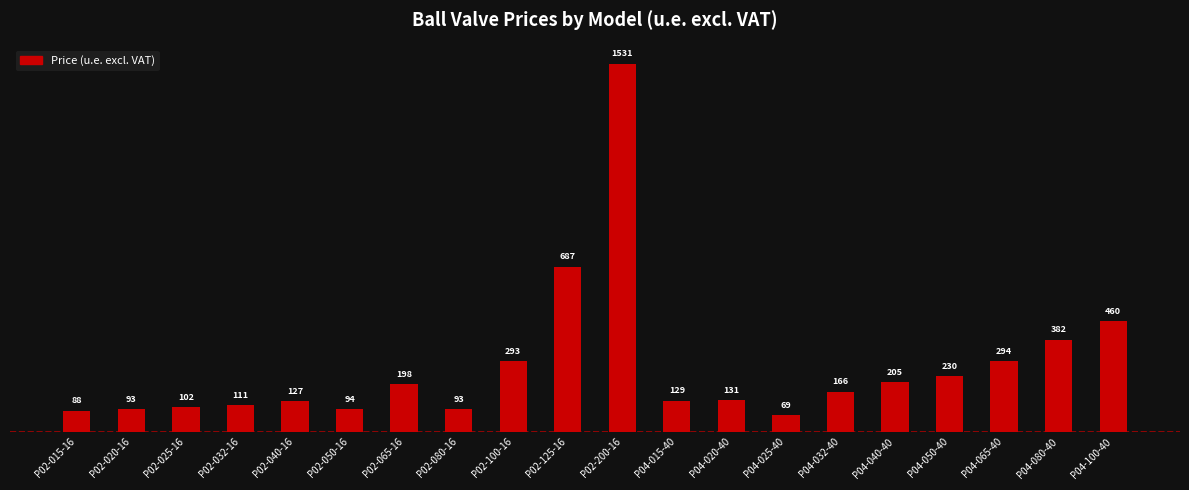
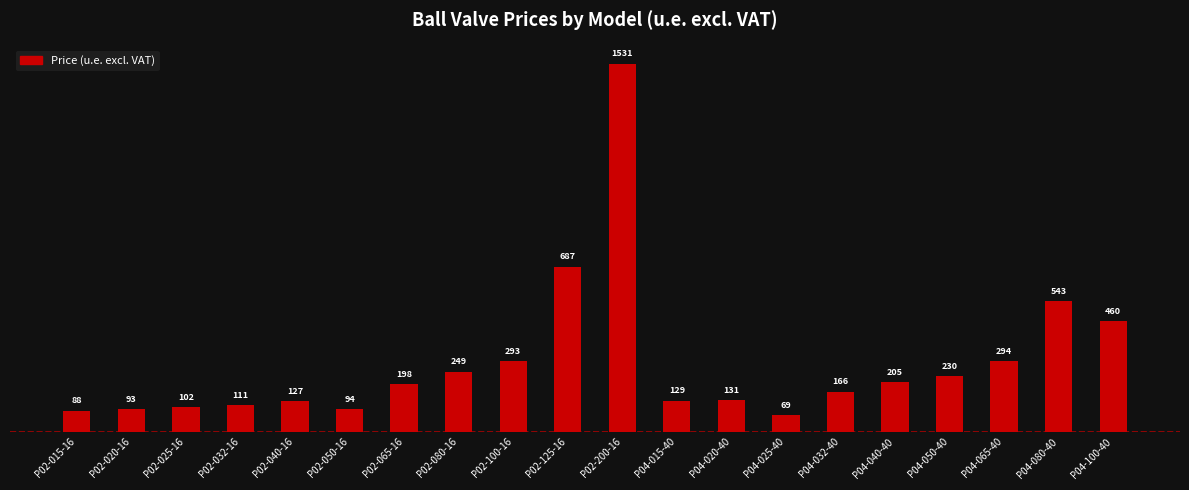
P02-080-16: 93 -> 249
P04-080-40: 382 -> 543
